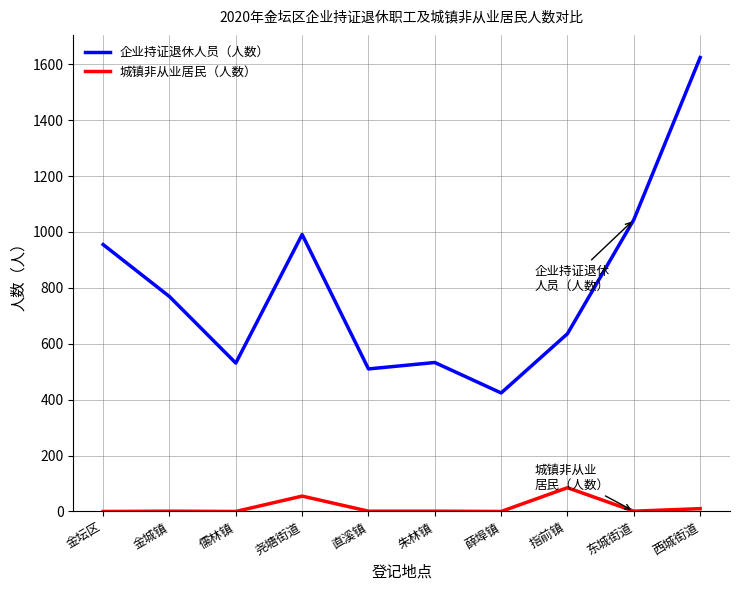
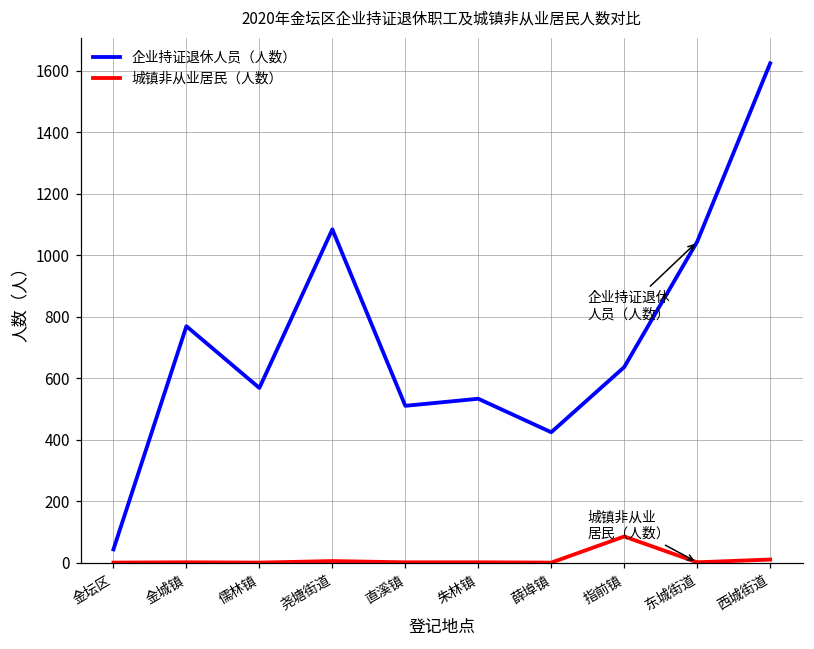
企业持证退休人员（人数）, 金坛区: 960 -> 40
企业持证退休人员（人数）, 儒林镇: 530 -> 570
企业持证退休人员（人数）, 尧塘街道: 990 -> 1080
城镇非从业居民（人数）, 尧塘街道: 60 -> 10
